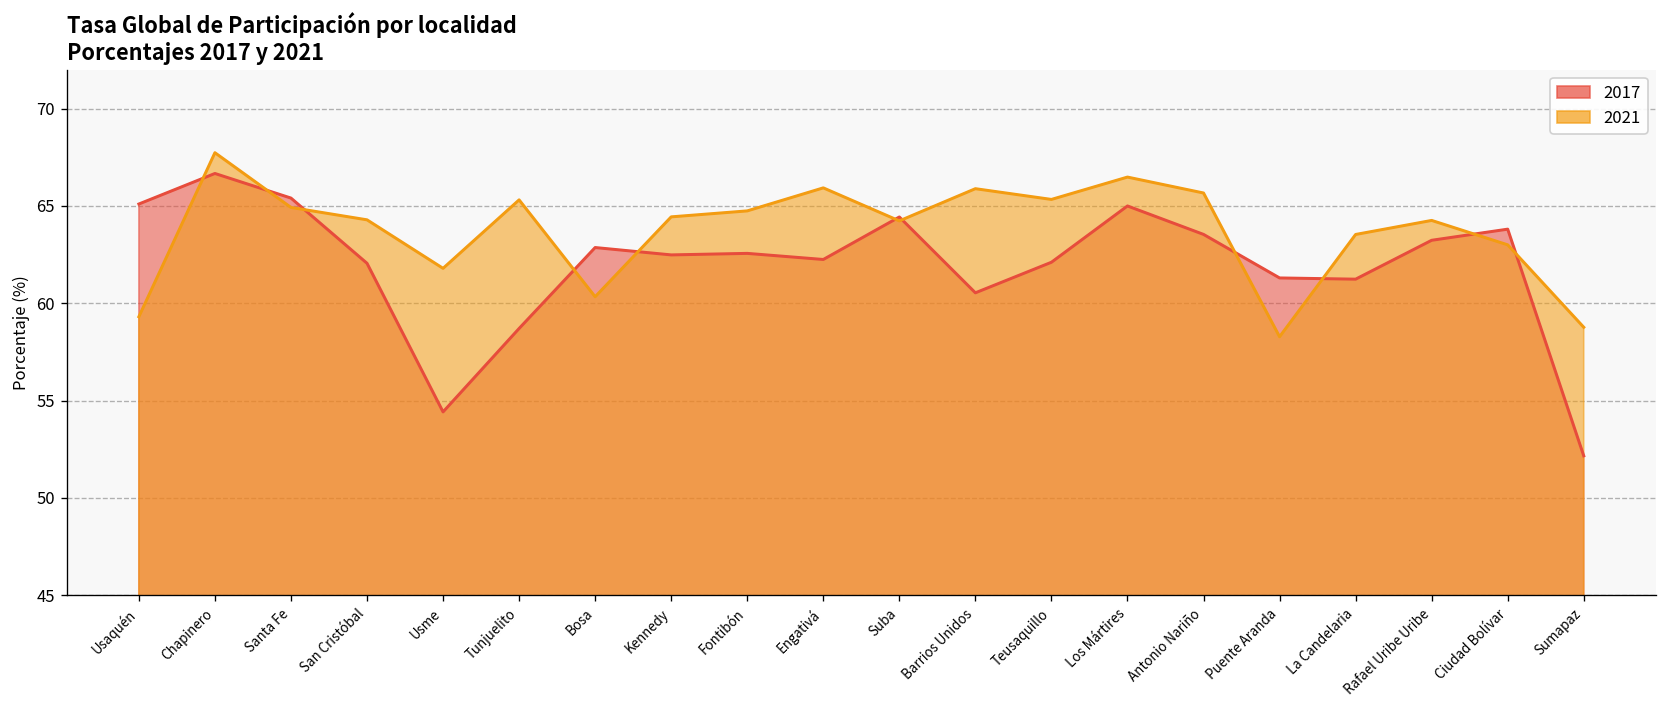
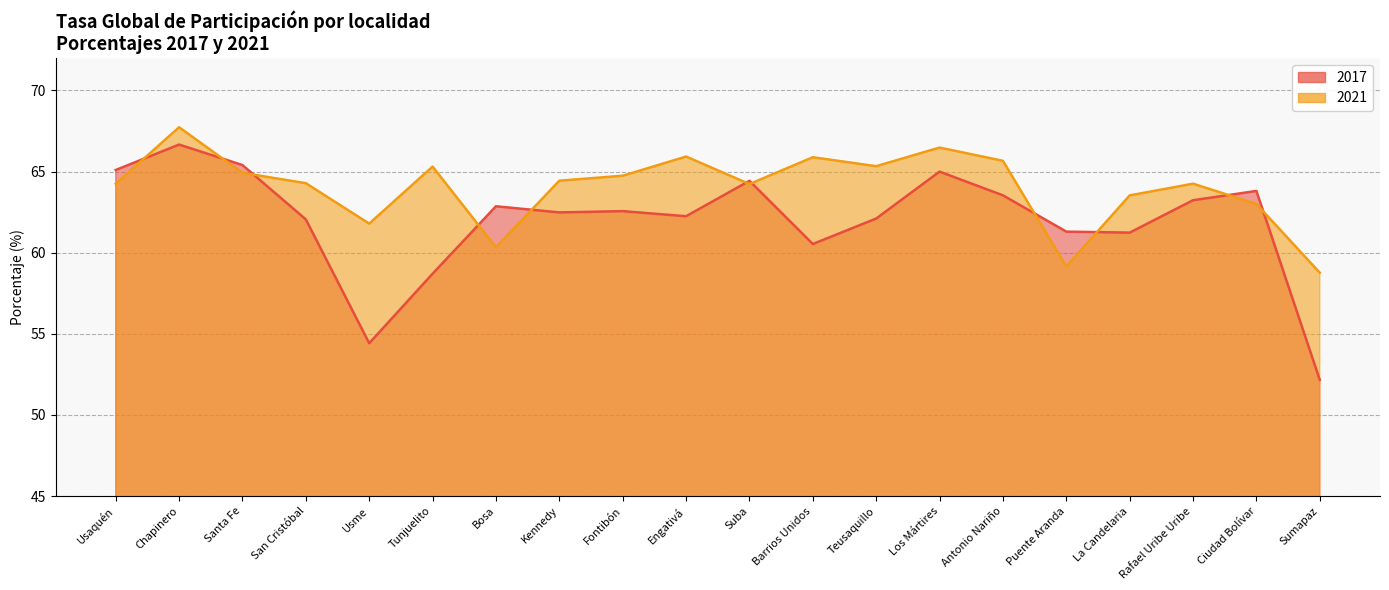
2021, Usaquén: 59.3 -> 64.3
2021, Puente Aranda: 58.3 -> 59.1
